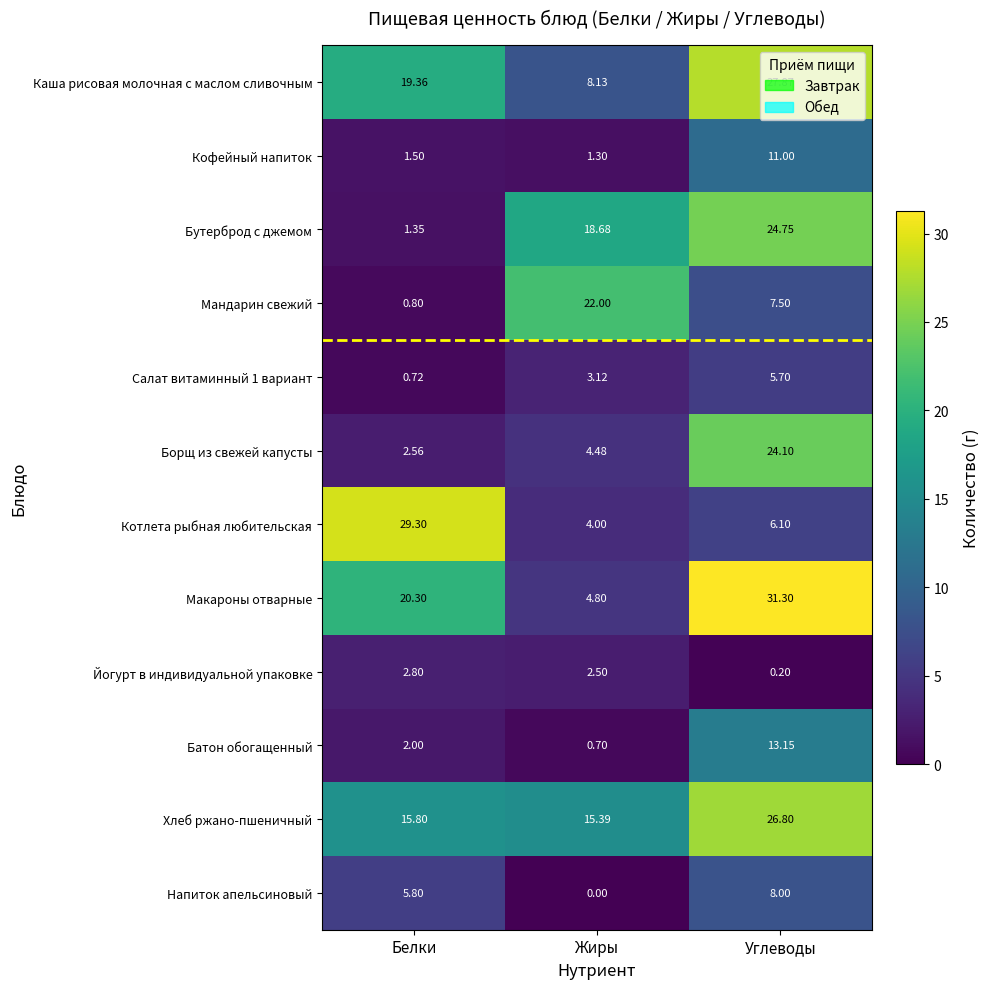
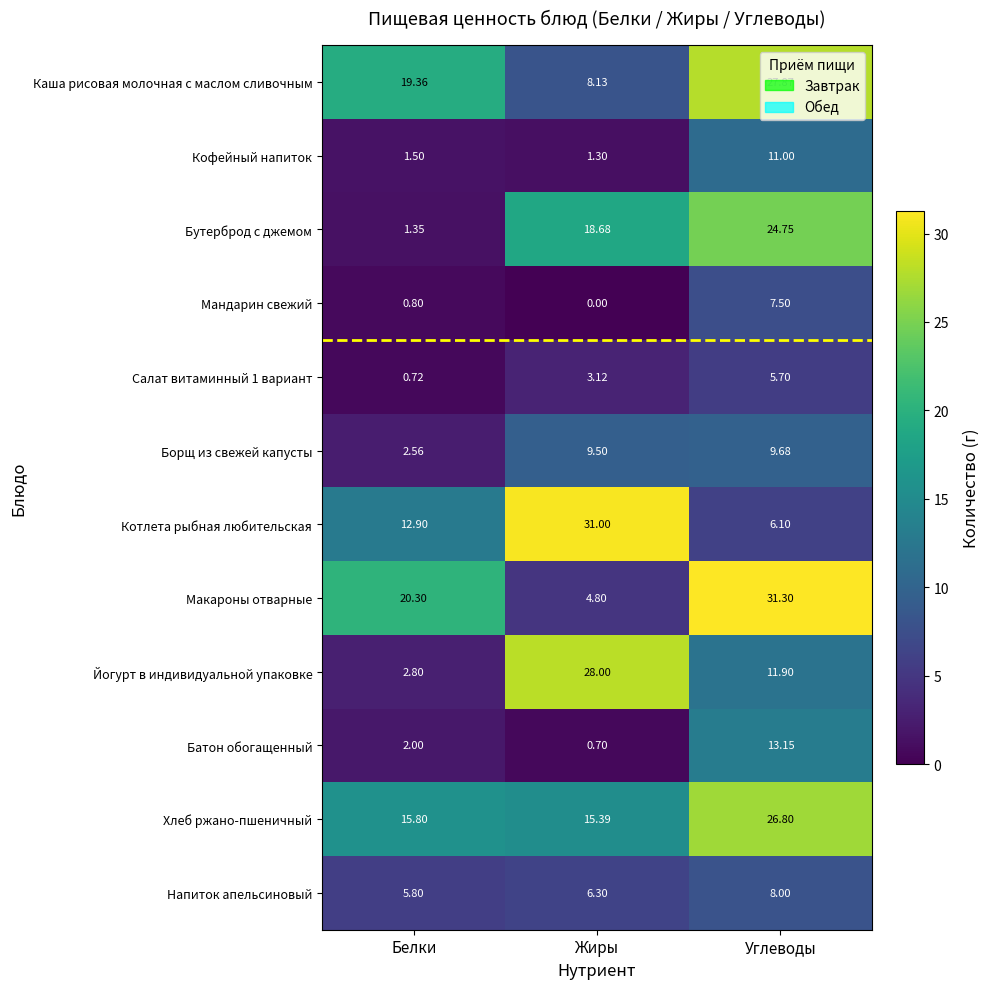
Мандарин свежий, Жиры: 22.00 -> 0.00
Борщ из свежей капусты, Жиры: 4.48 -> 9.50
Борщ из свежей капусты, Углеводы: 24.10 -> 9.68
Котлета рыбная любительская, Белки: 29.30 -> 12.90
Котлета рыбная любительская, Жиры: 4.00 -> 31.00
Йогурт в индивидуальной упаковке, Жиры: 2.50 -> 28.00
Йогурт в индивидуальной упаковке, Углеводы: 0.20 -> 11.90
Напиток апельсиновый, Жиры: 0.00 -> 6.30
